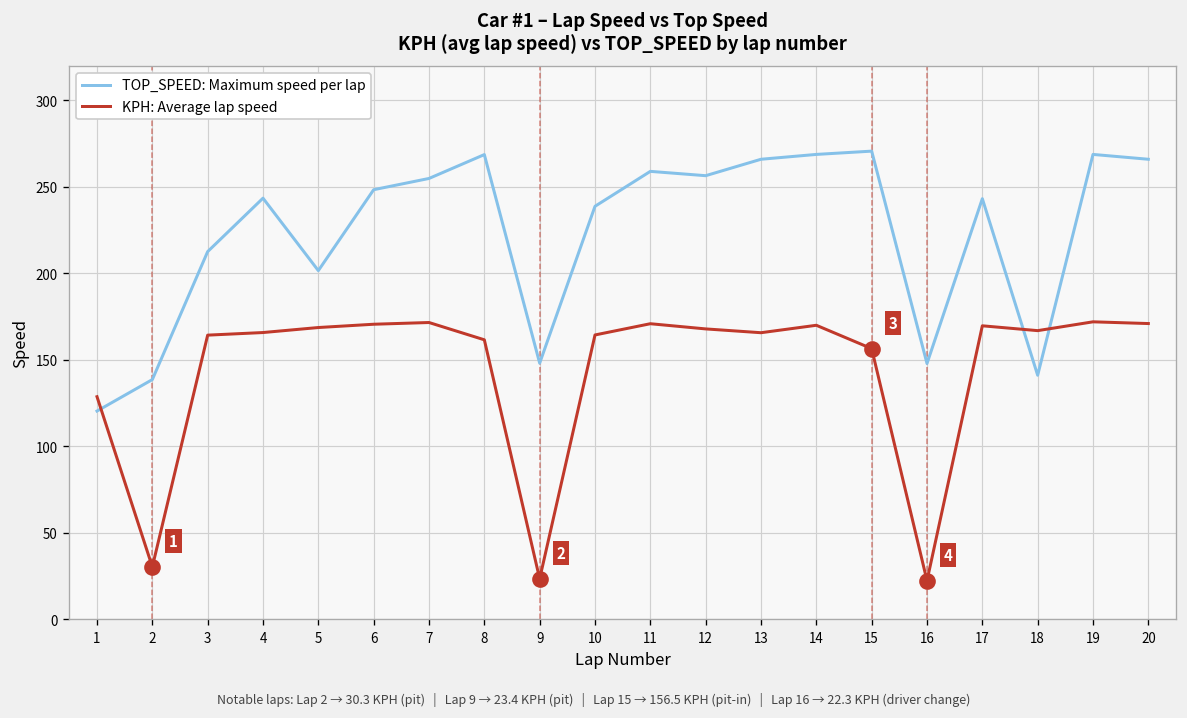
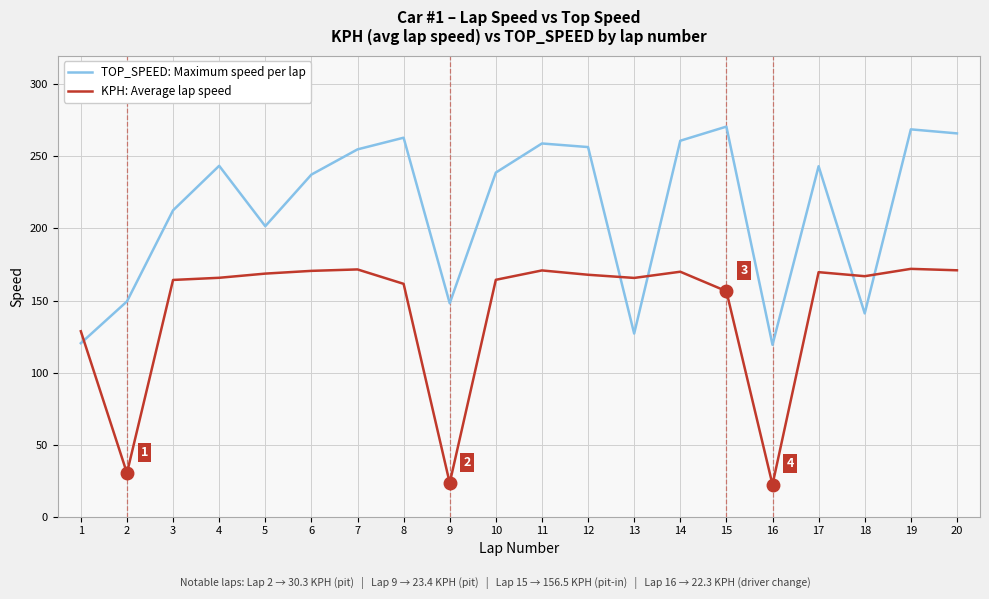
TOP_SPEED: Maximum speed per lap, 2: 139 -> 149
TOP_SPEED: Maximum speed per lap, 6: 248 -> 237
TOP_SPEED: Maximum speed per lap, 8: 269 -> 263
TOP_SPEED: Maximum speed per lap, 13: 266 -> 127
TOP_SPEED: Maximum speed per lap, 14: 269 -> 261
TOP_SPEED: Maximum speed per lap, 16: 148 -> 119
